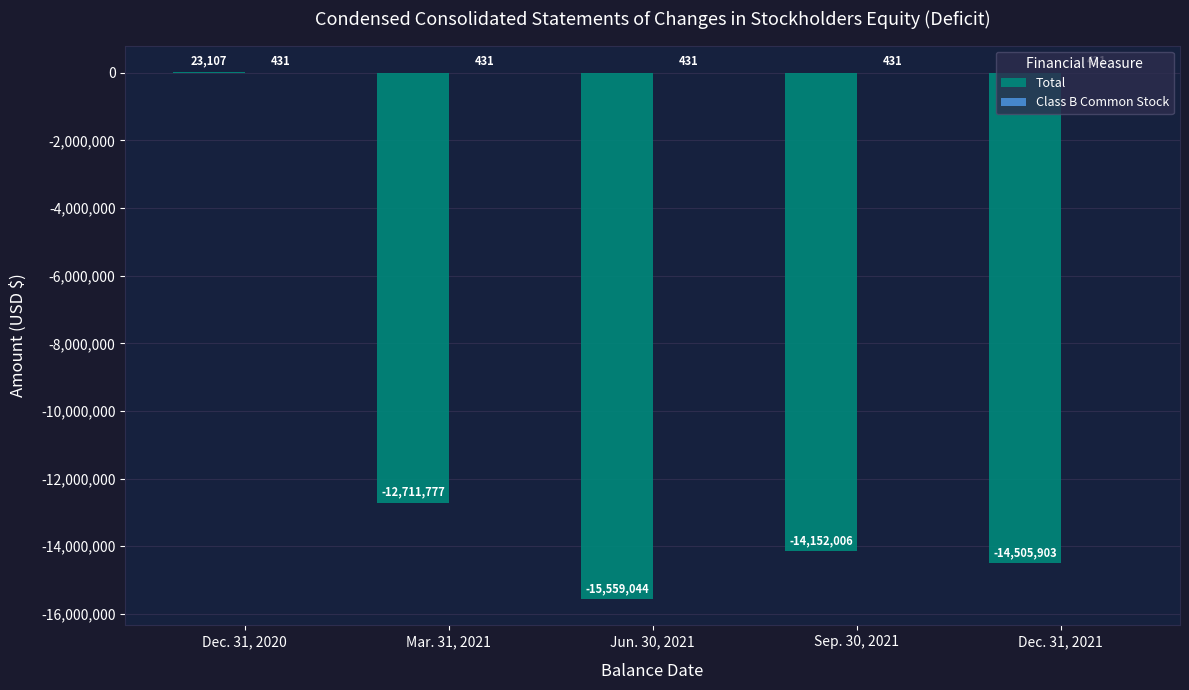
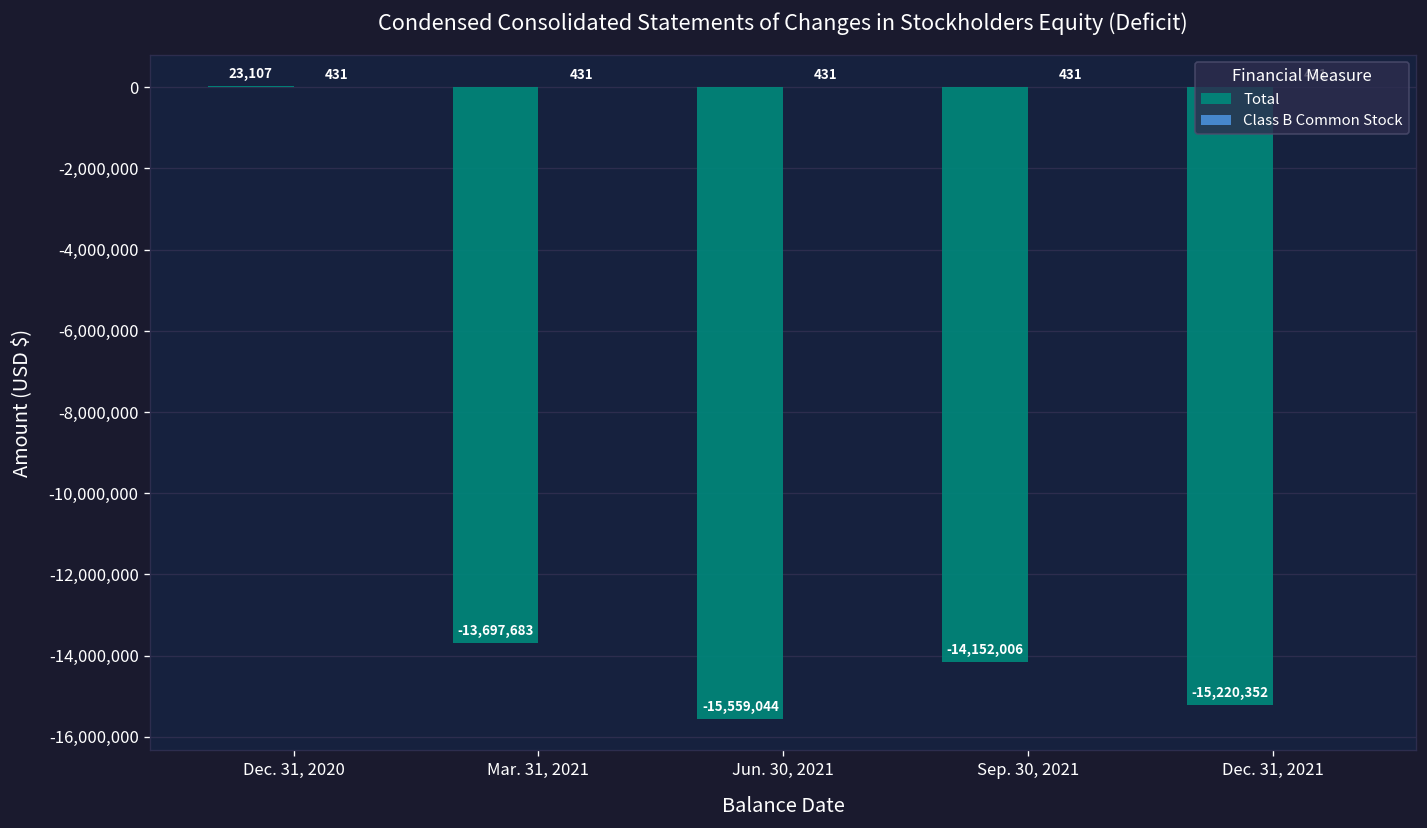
Total, Mar. 31, 2021: -12,711,777 -> -13,697,683
Total, Dec. 31, 2021: -14,505,903 -> -15,220,352
